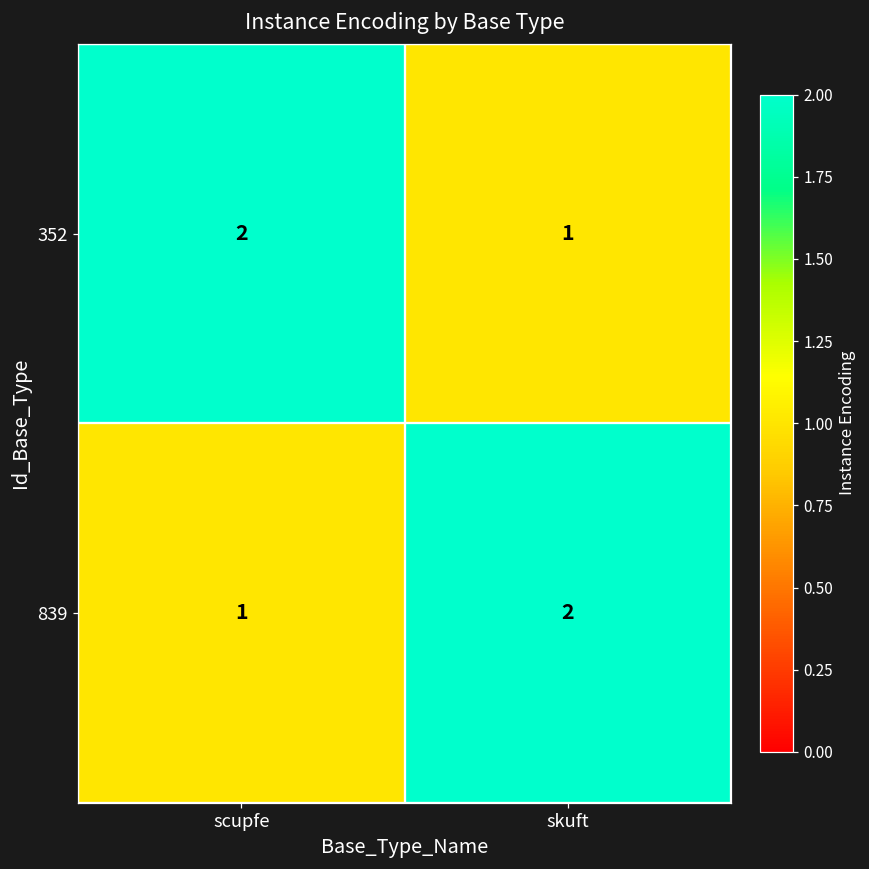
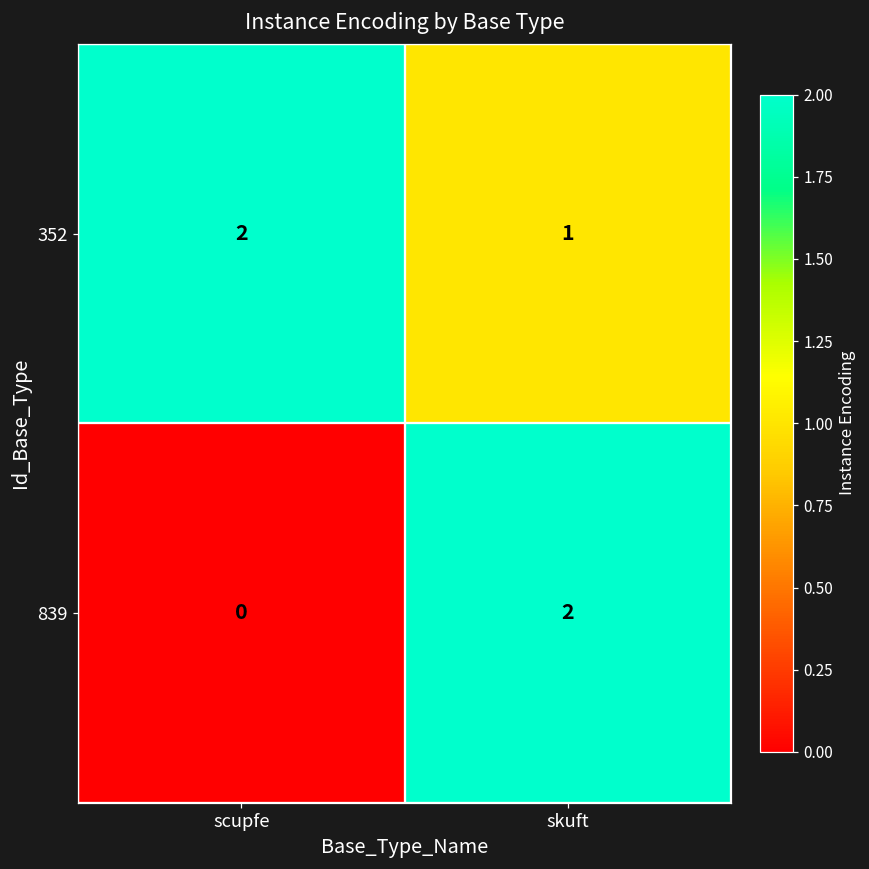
839, scupfe: 1 -> 0
